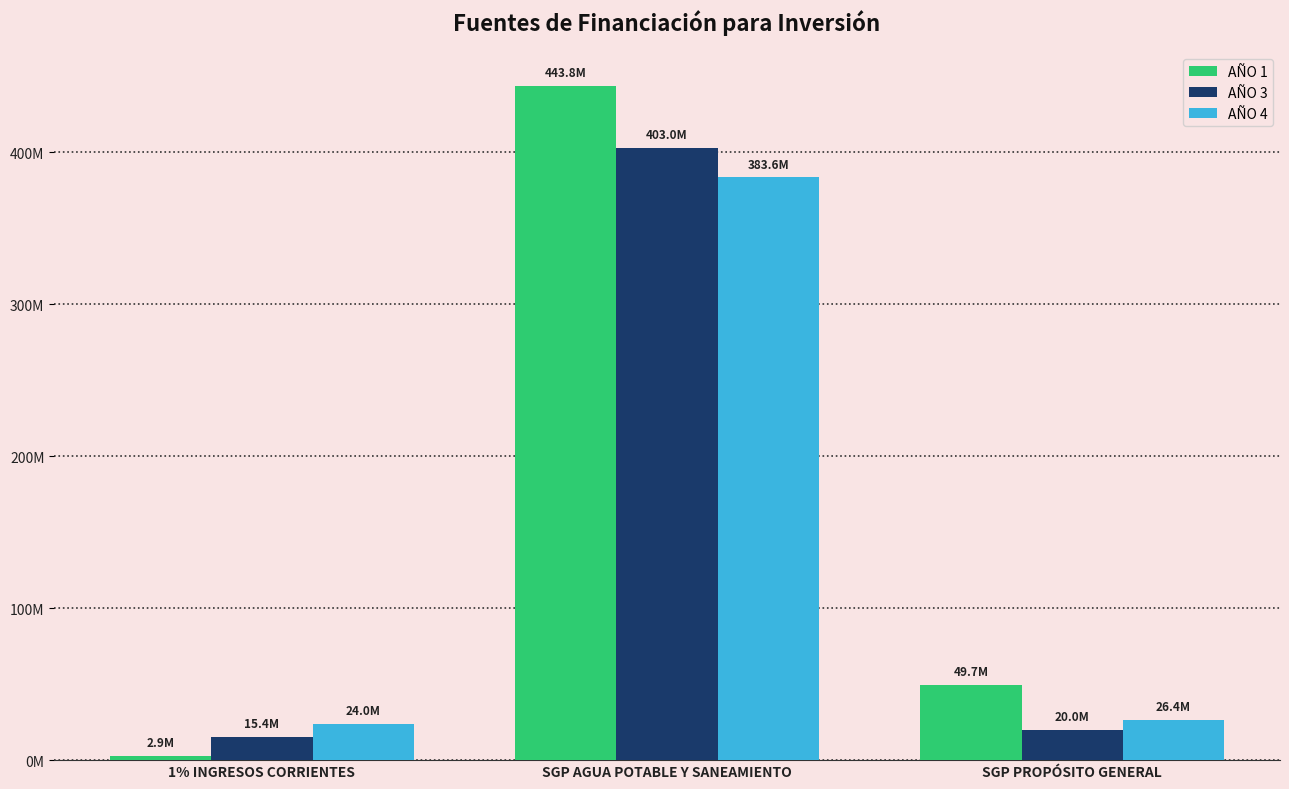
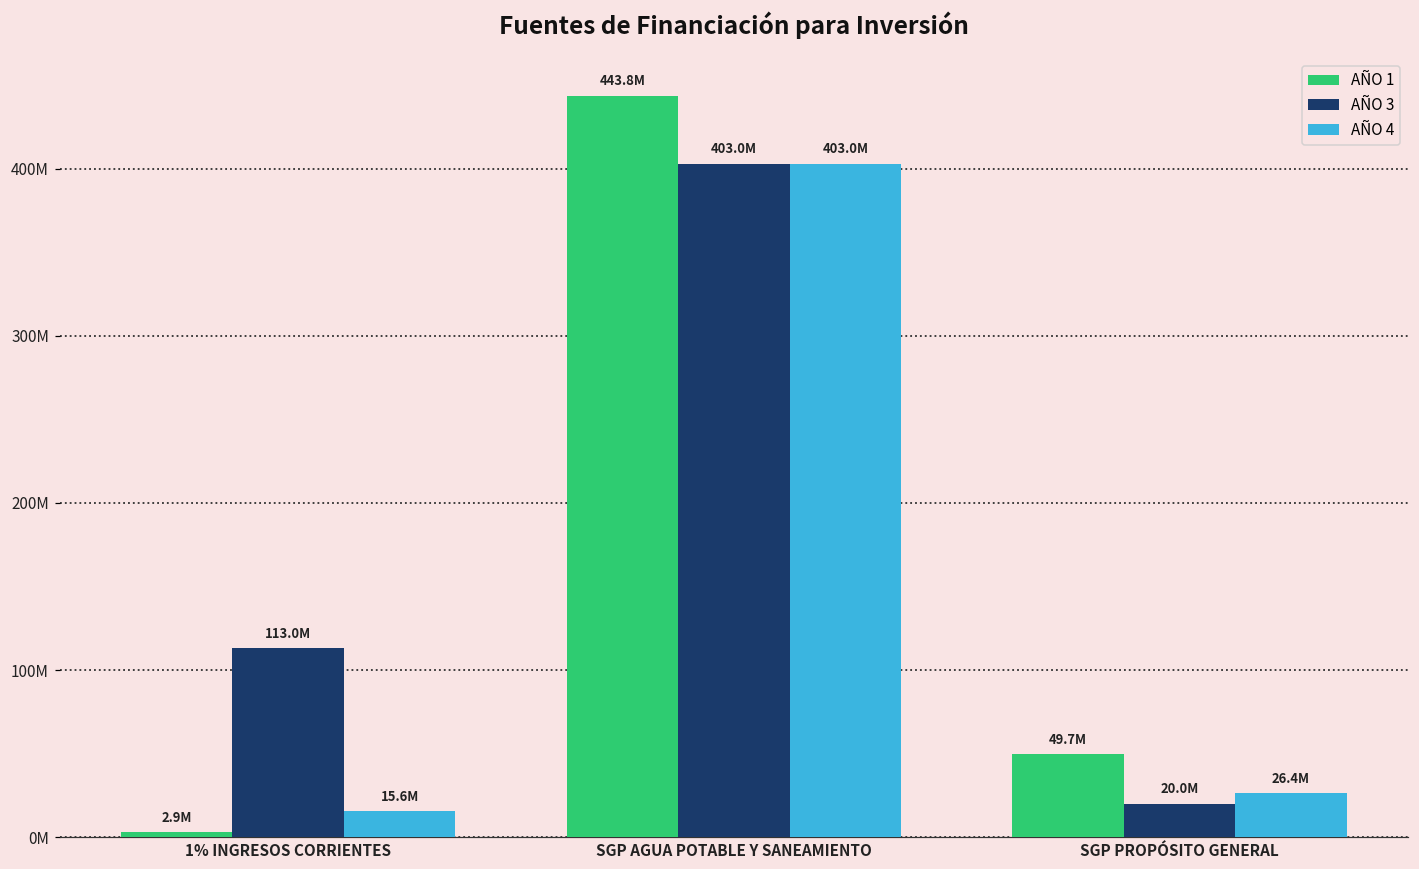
AÑO 3, 1% INGRESOS CORRIENTES: 15.4M -> 113.0M
AÑO 4, 1% INGRESOS CORRIENTES: 24.0M -> 15.6M
AÑO 4, SGP AGUA POTABLE Y SANEAMIENTO: 383.6M -> 403.0M
